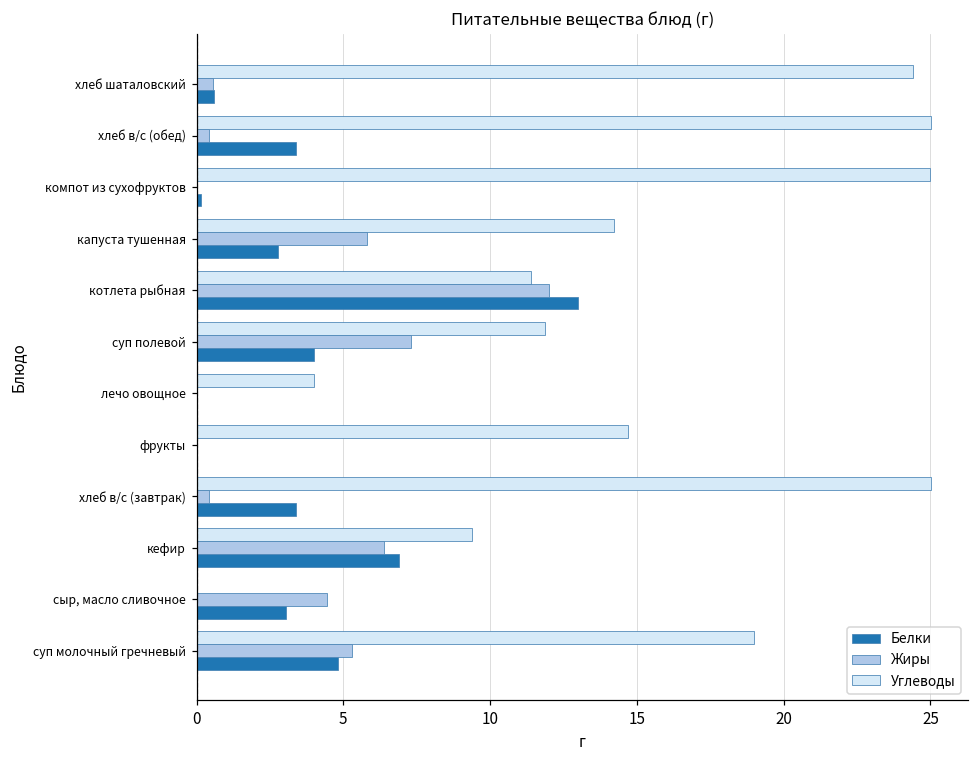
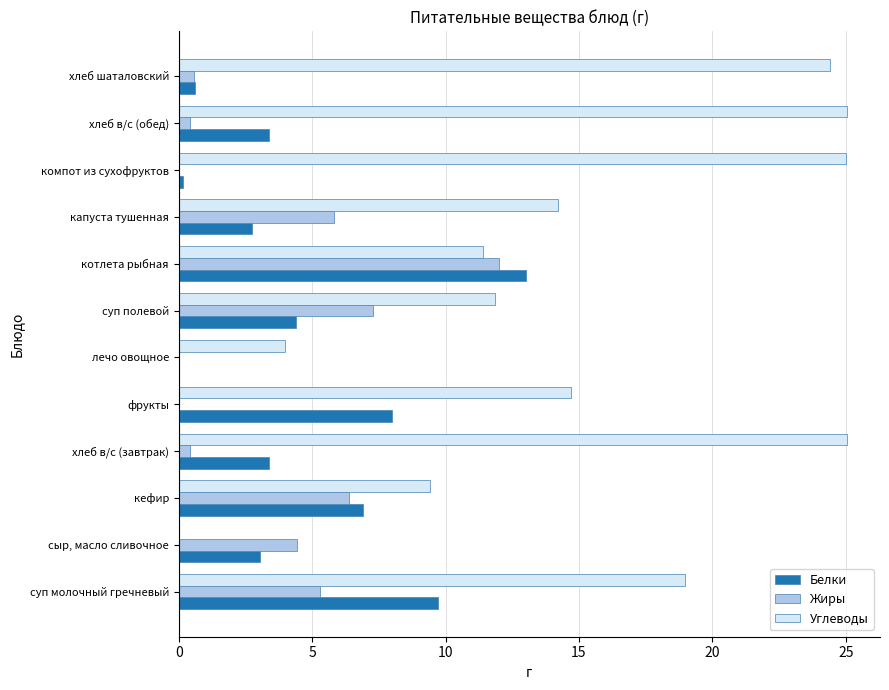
Белки, суп полевой: 4.0 -> 4.4
Белки, фрукты: 0 -> 8
Белки, суп молочный гречневый: 4.8 -> 9.7
